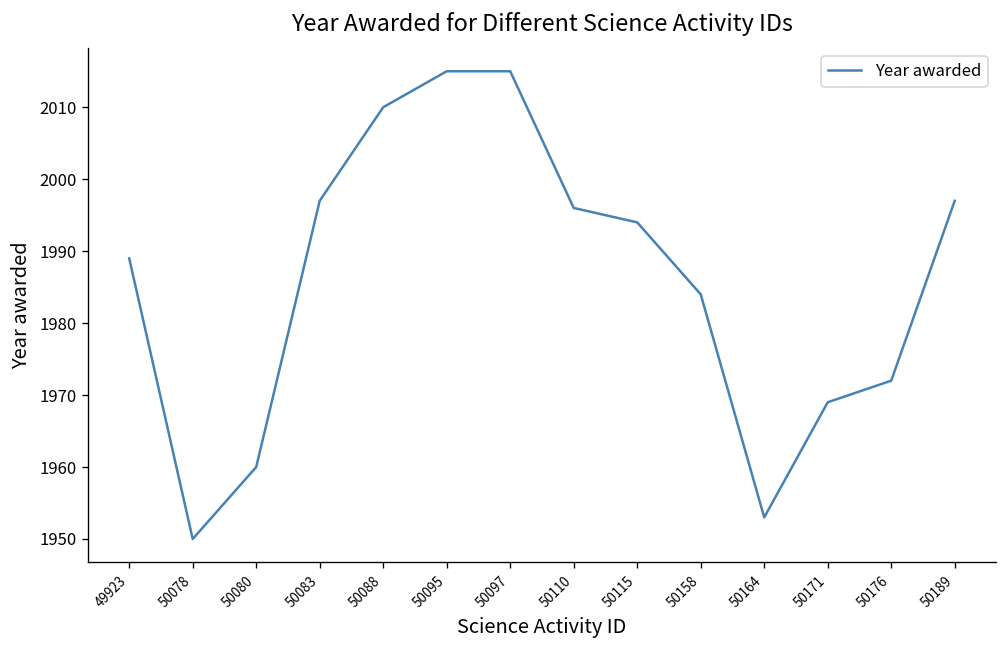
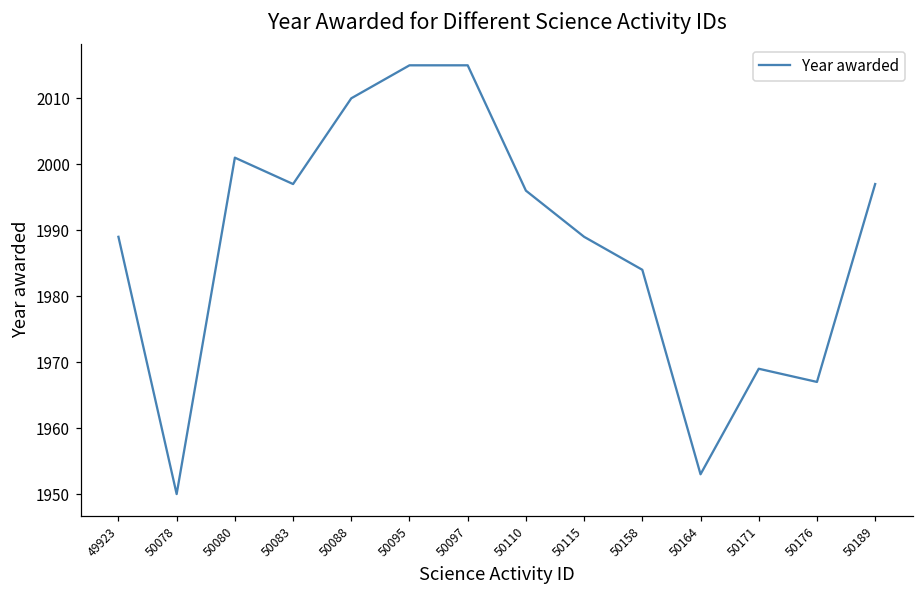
50080: 1960 -> 2001
50115: 1994 -> 1989
50176: 1972 -> 1967
